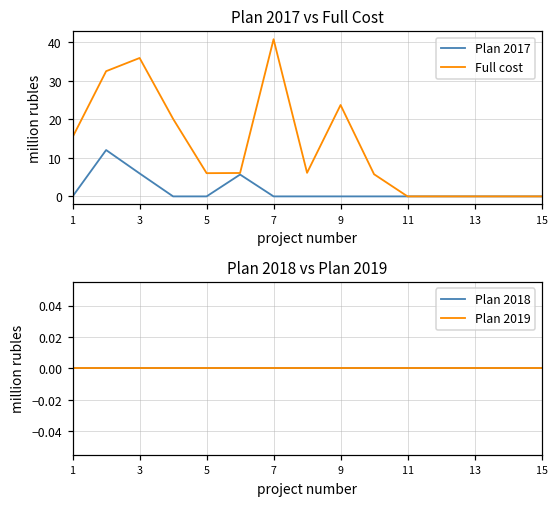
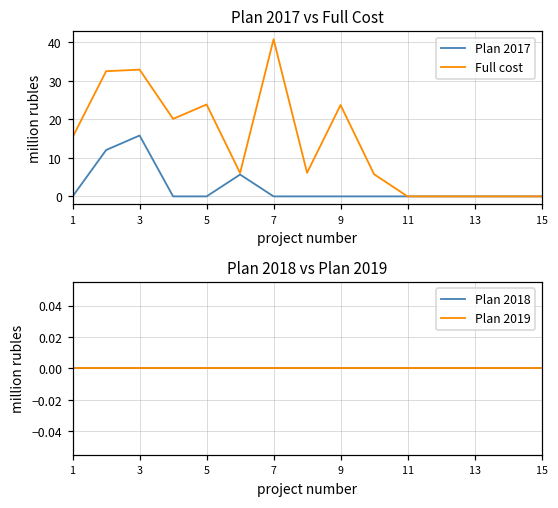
Plan 2017 vs Full Cost, Plan 2017, 3: 6 -> 16
Plan 2017 vs Full Cost, Full cost, 3: 36 -> 33
Plan 2017 vs Full Cost, Full cost, 5: 6 -> 24
